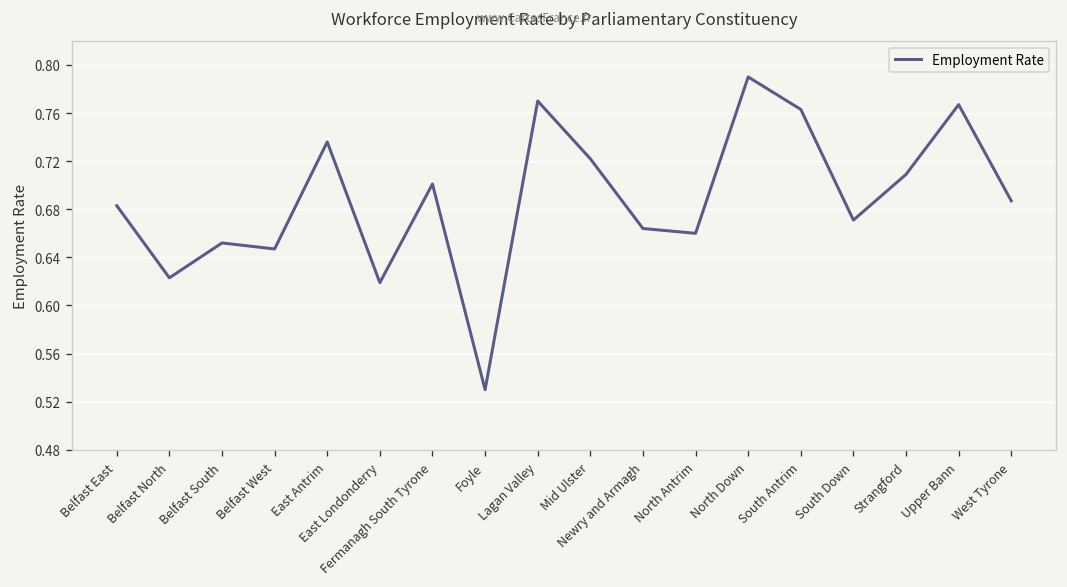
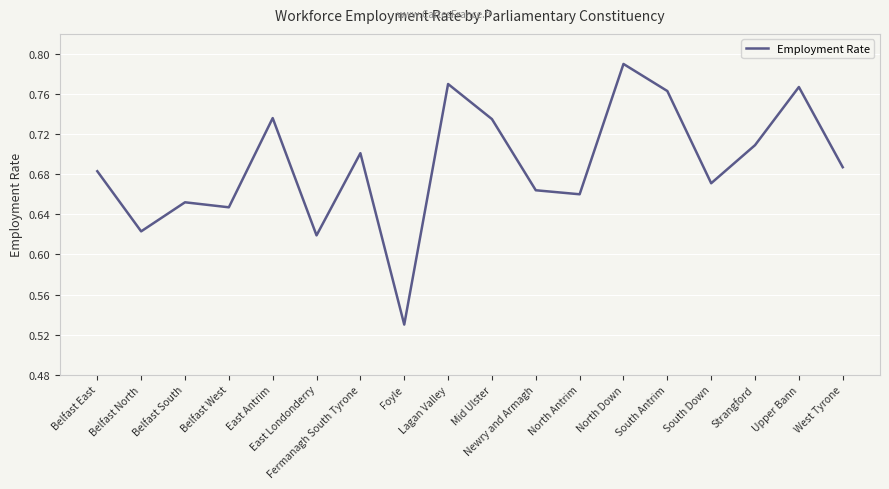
Mid Ulster: 0.722 -> 0.735
